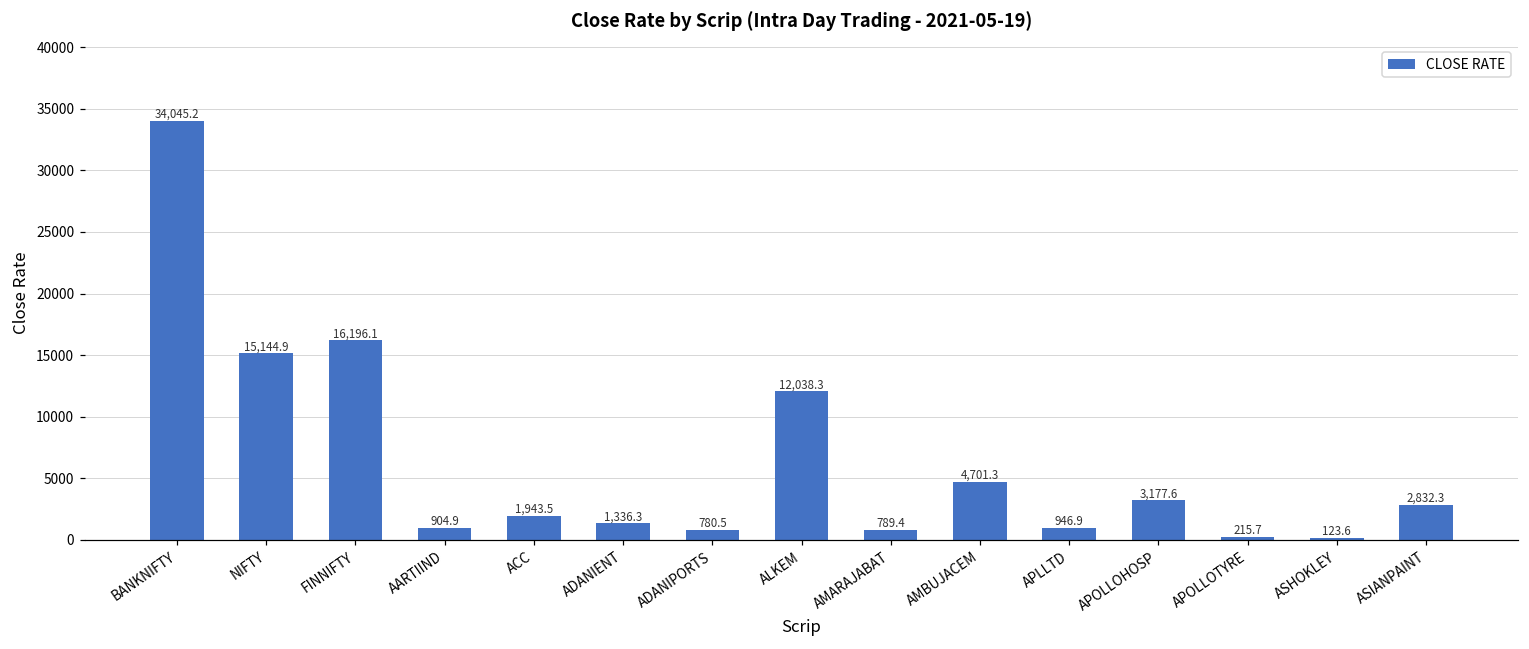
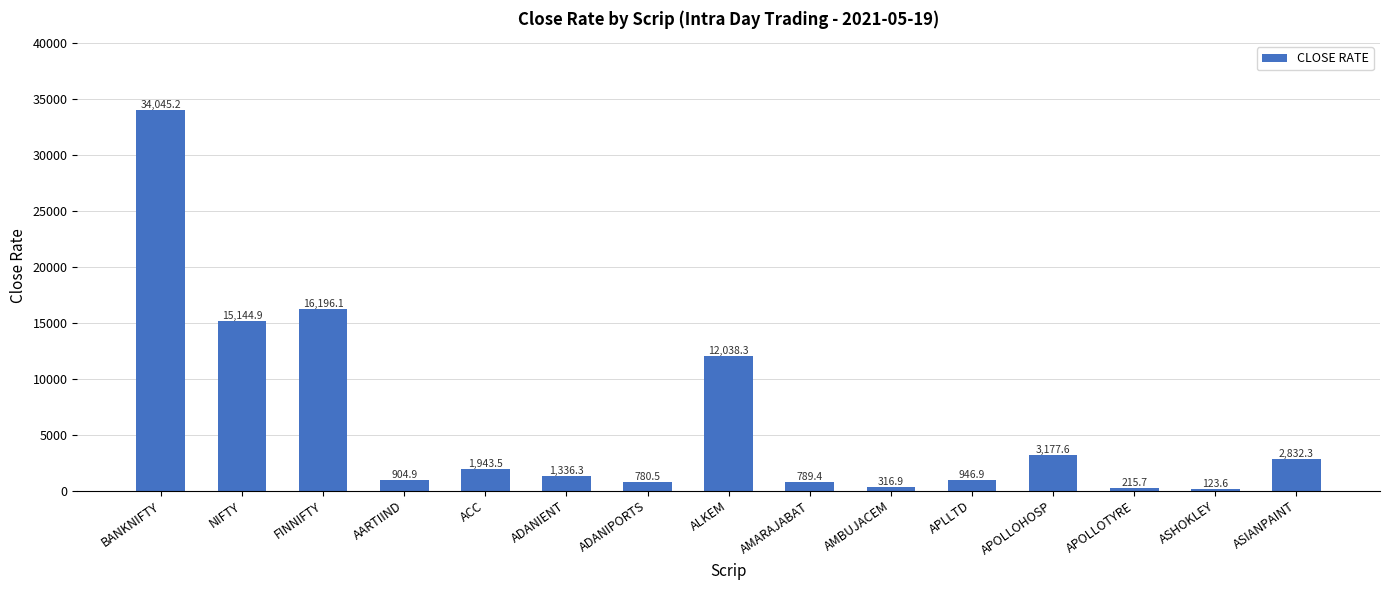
AMBUJACEM: 4,701.3 -> 316.9
